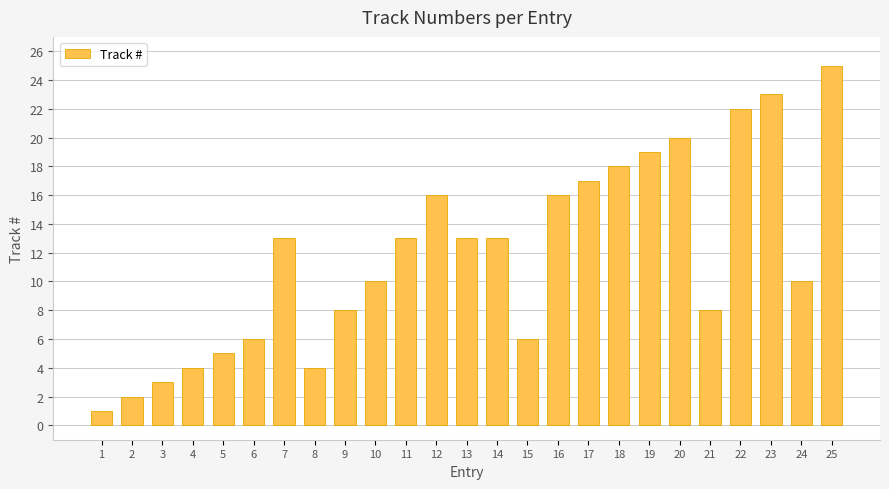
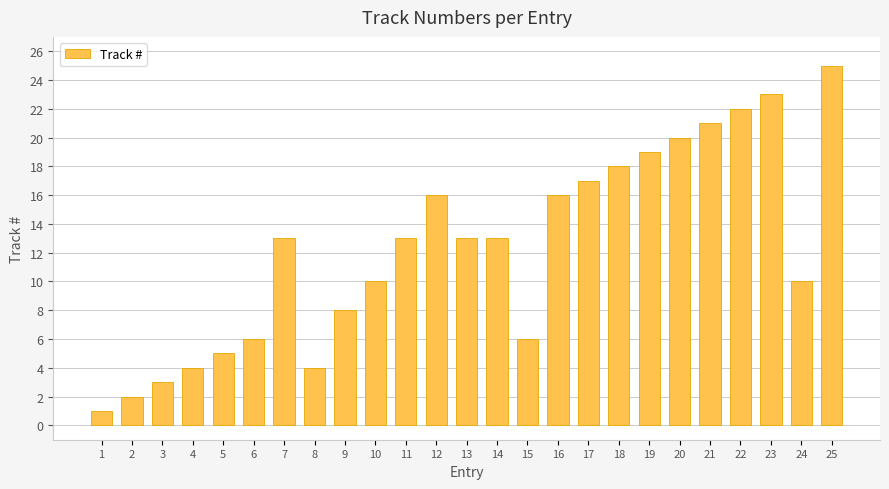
21: 8 -> 21
